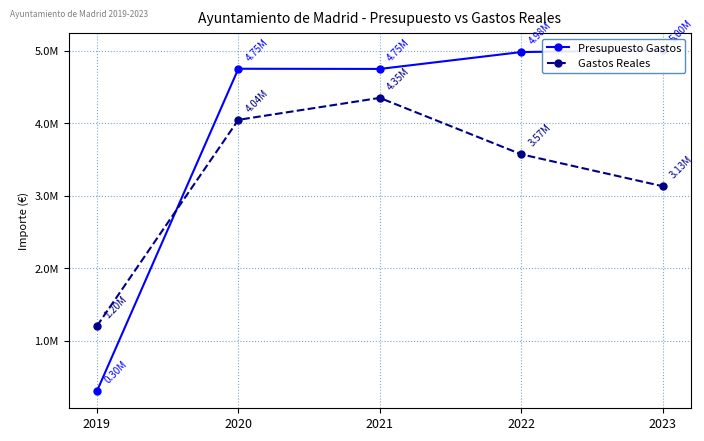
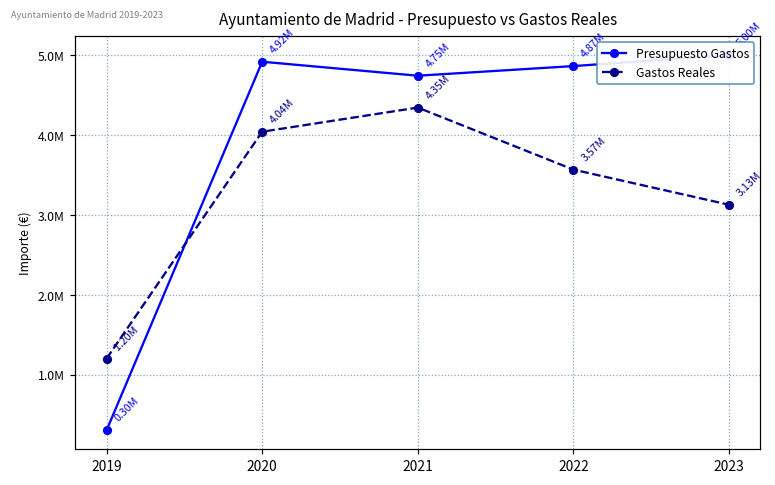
Presupuesto Gastos, 2020: 4.75M -> 4.92M
Presupuesto Gastos, 2022: 5000000 -> 4900000
